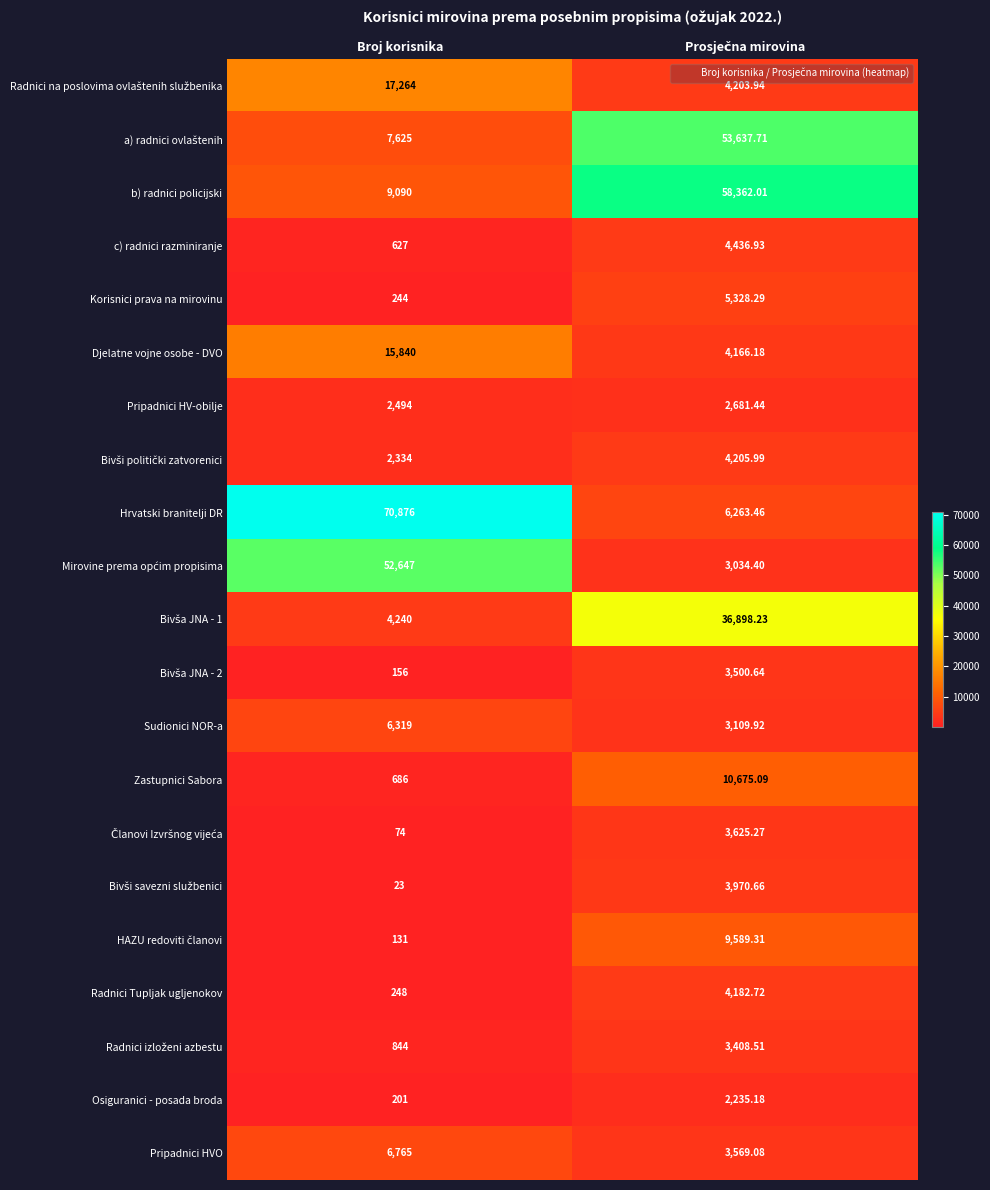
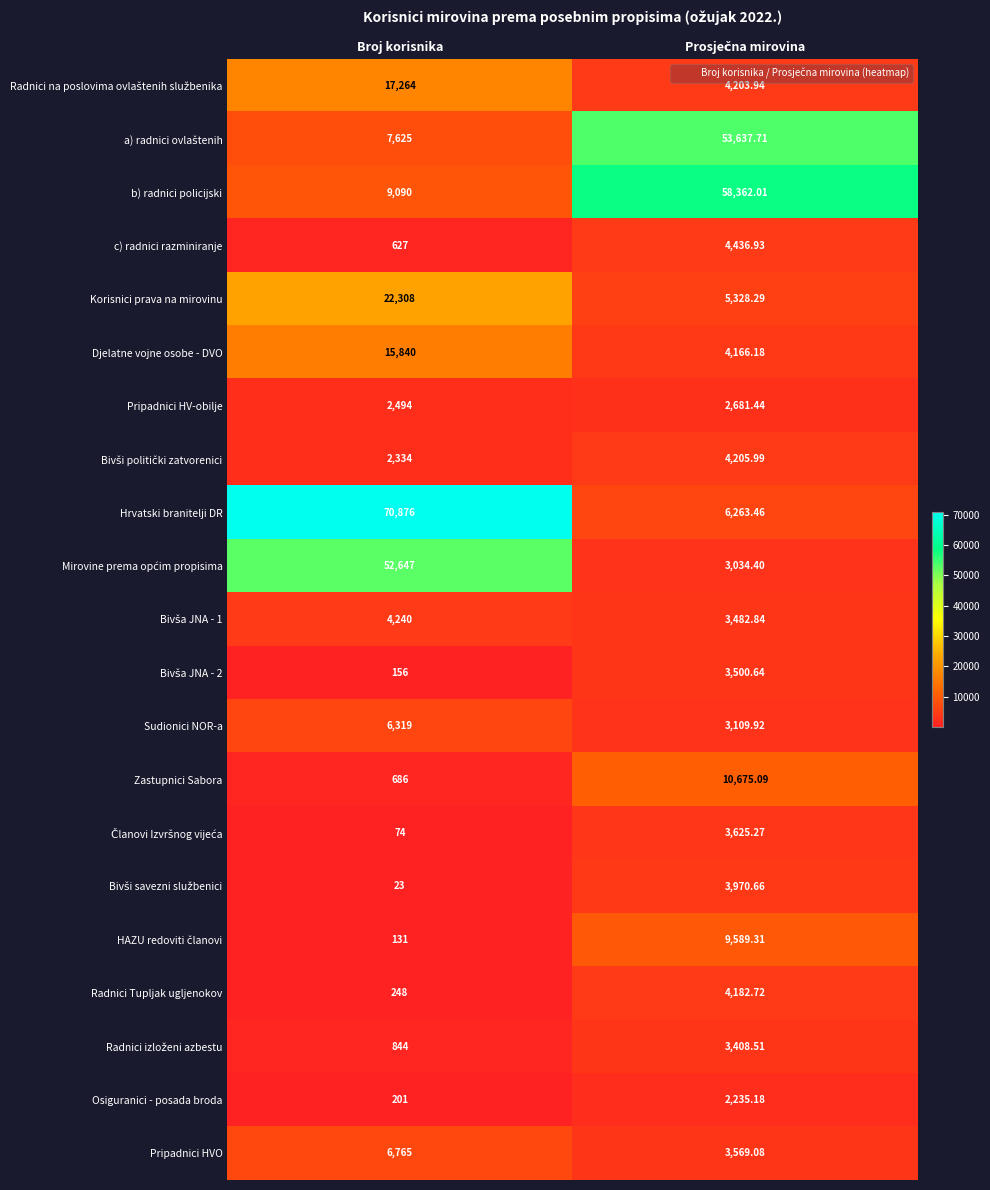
Korisnici prava na mirovinu, Broj korisnika: 244 -> 22,308
Bivša JNA - 1, Prosječna mirovina: 36,898.23 -> 3,482.84
